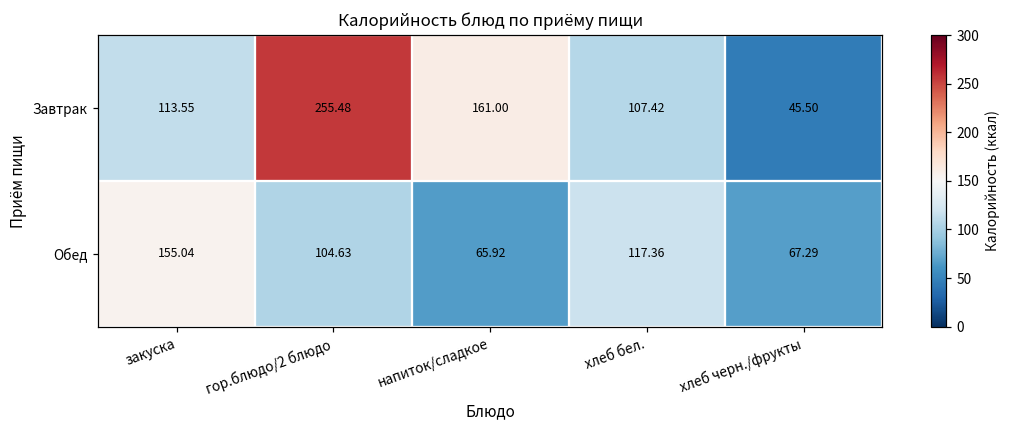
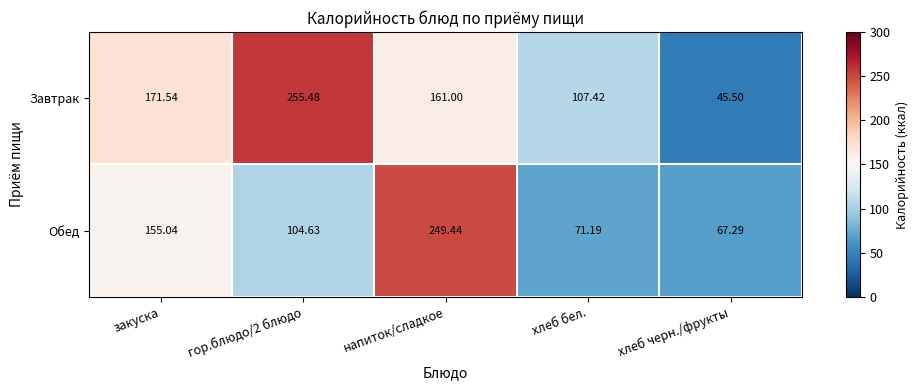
Завтрак, закуска: 113.55 -> 171.54
Обед, напиток/сладкое: 65.92 -> 249.44
Обед, хлеб бел.: 117.36 -> 71.19
